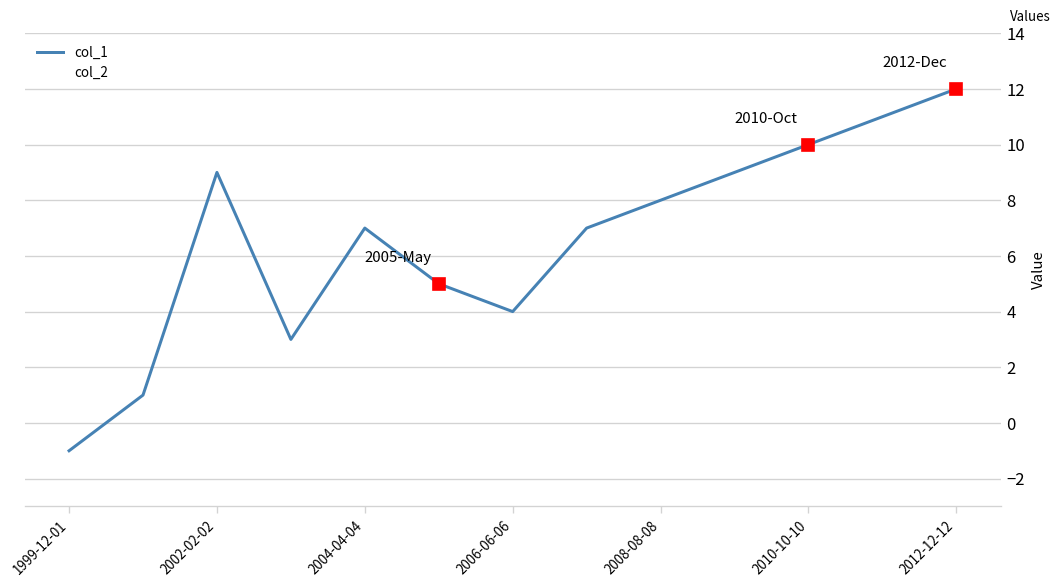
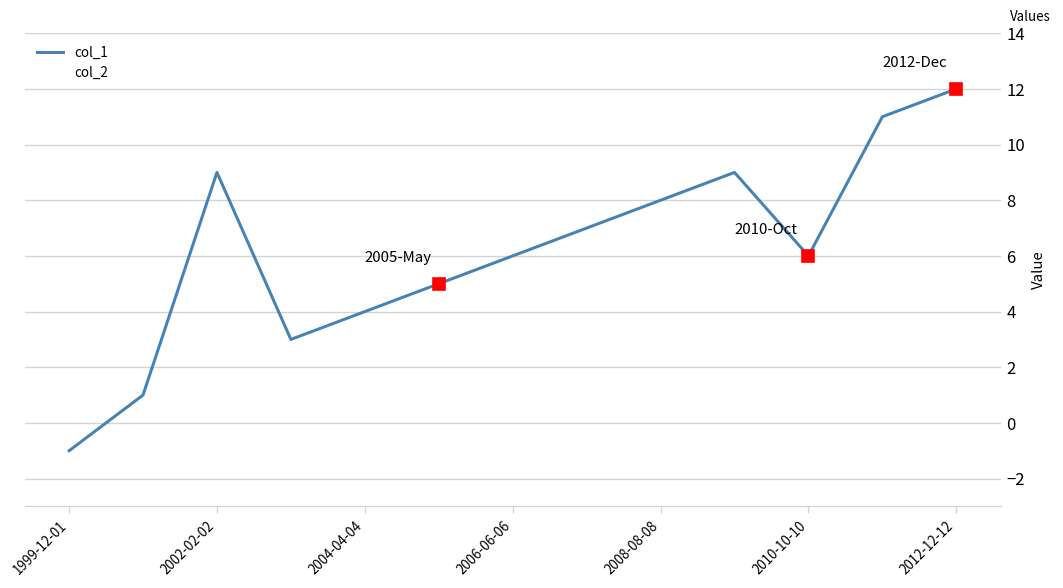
col_1, 2004-04-04: 7 -> 4
col_1, 2006-06-06: 4 -> 6
col_1, 2010-10-10: 10 -> 6
